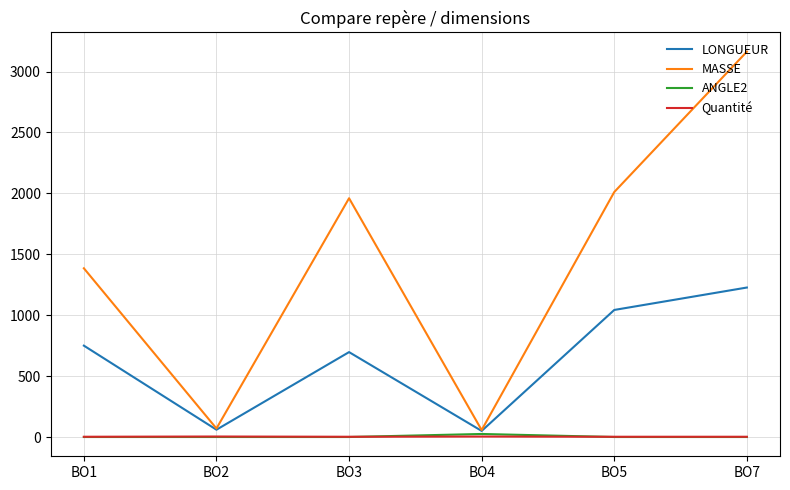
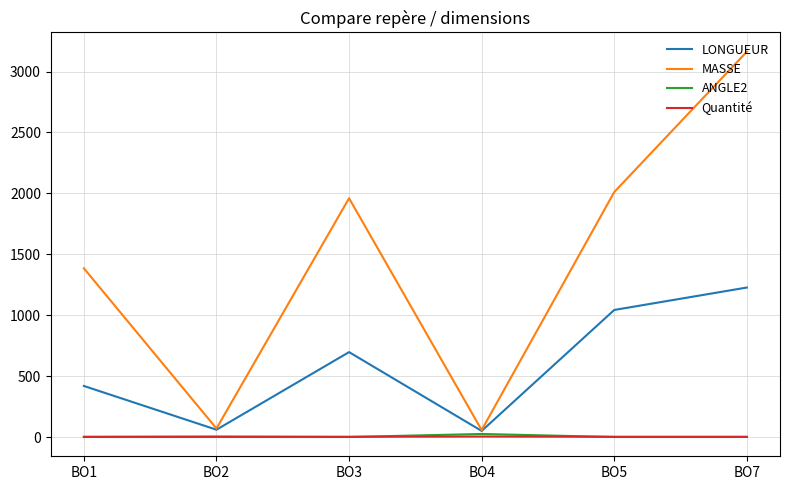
LONGUEUR, BO1: 750 -> 420
